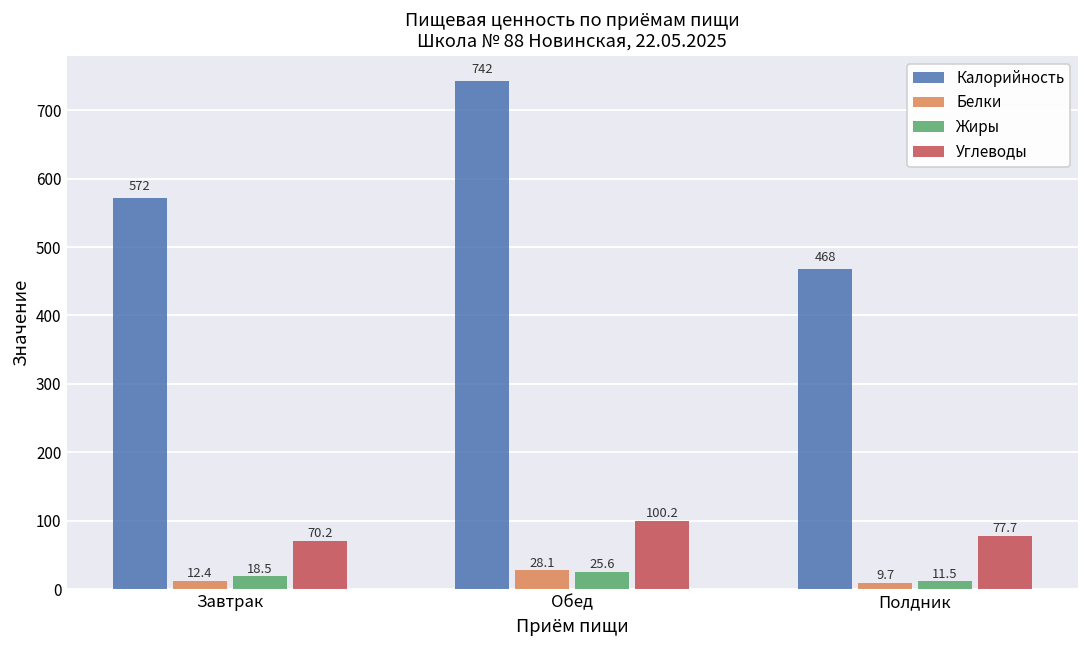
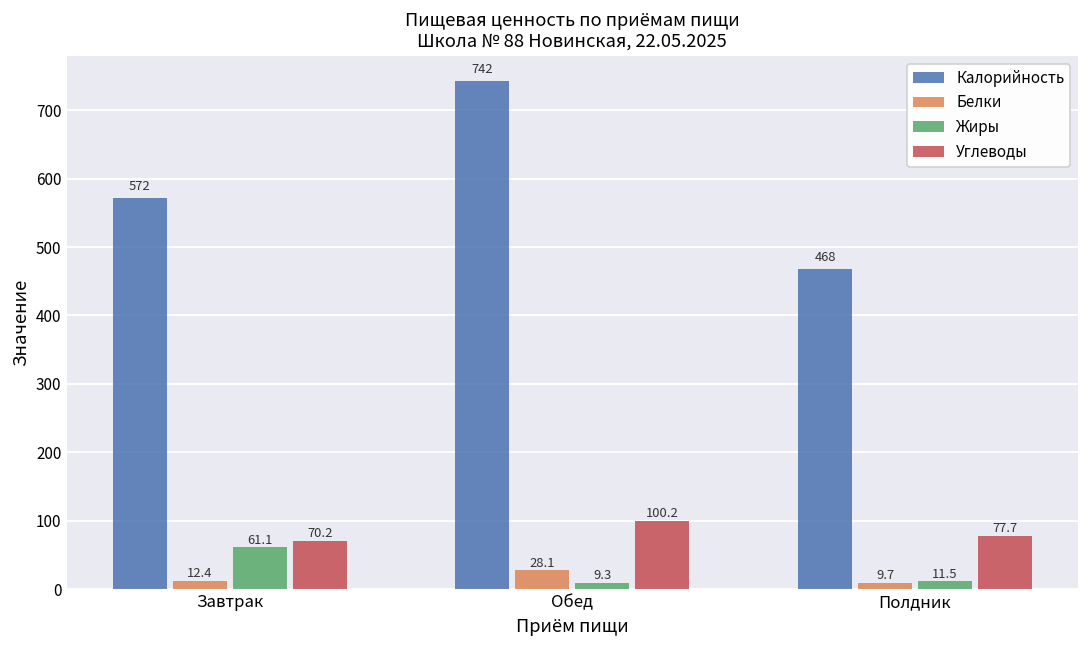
Жиры, Завтрак: 18.5 -> 61.1
Жиры, Обед: 25.6 -> 9.3
